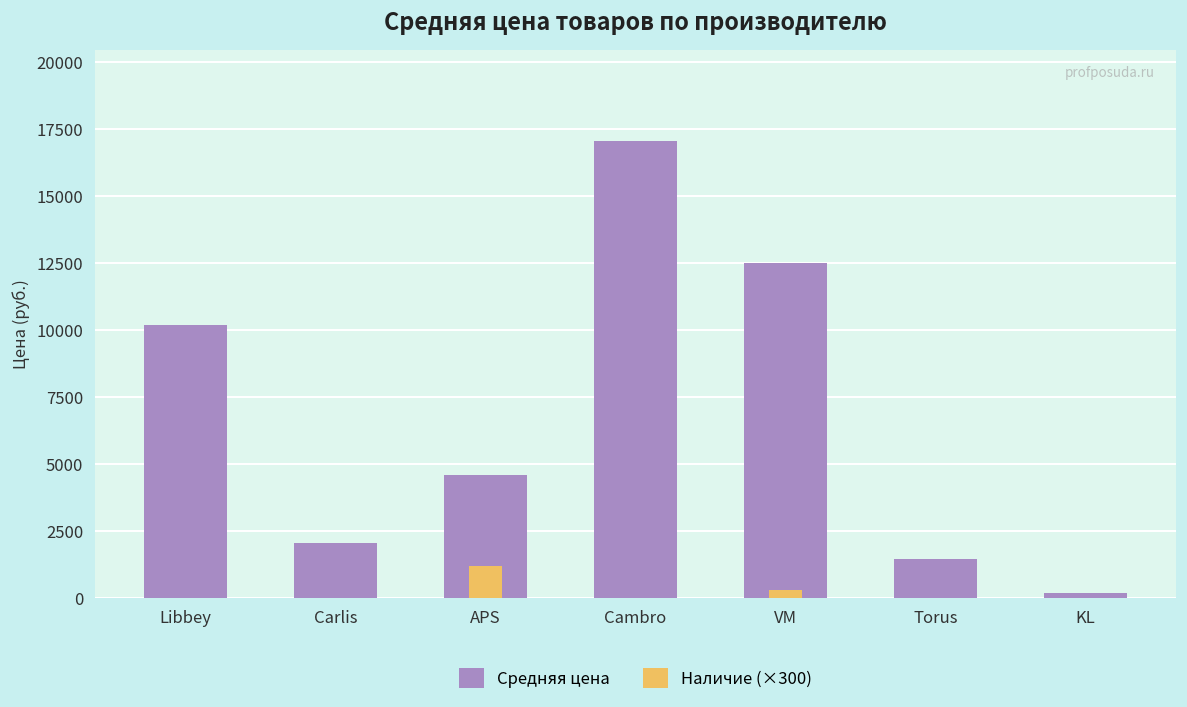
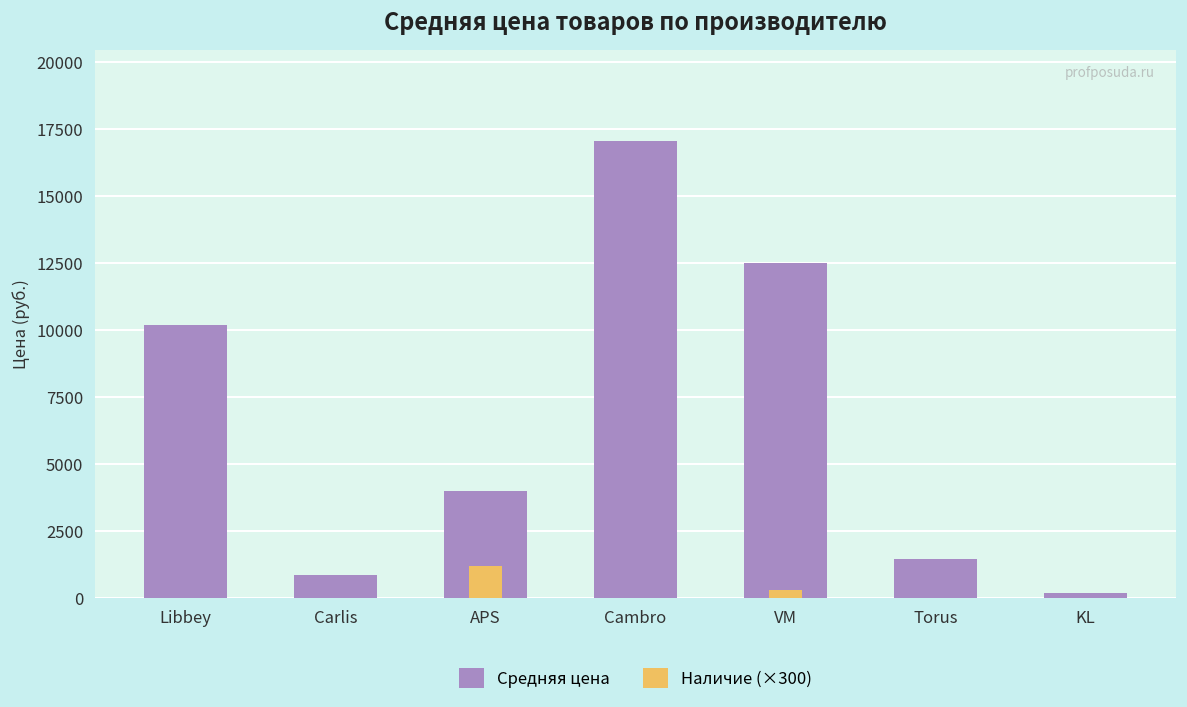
Средняя цена, Carlis: 2100 -> 900
Средняя цена, APS: 4600 -> 4000
